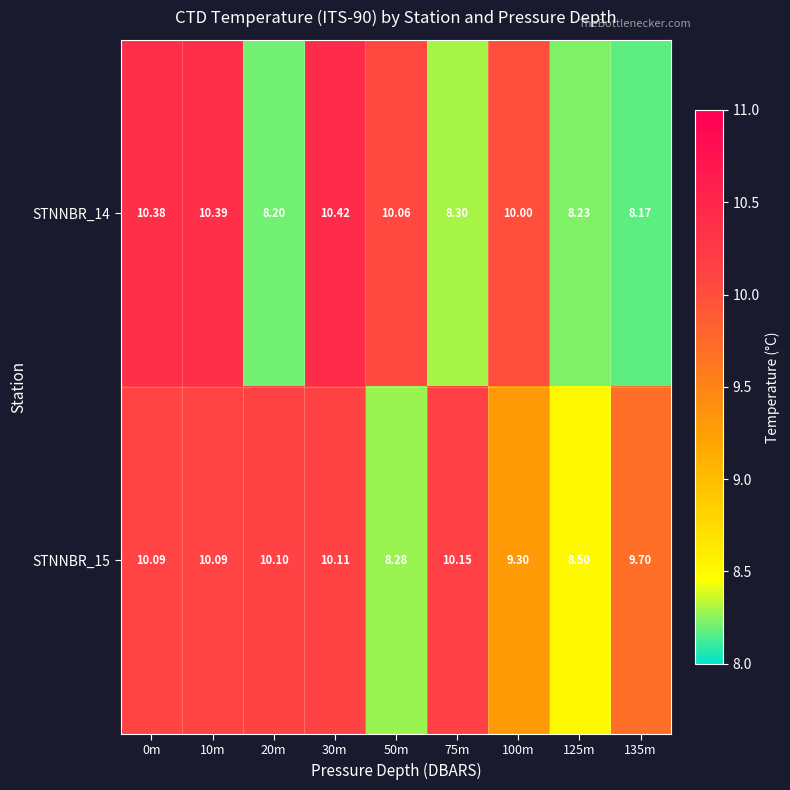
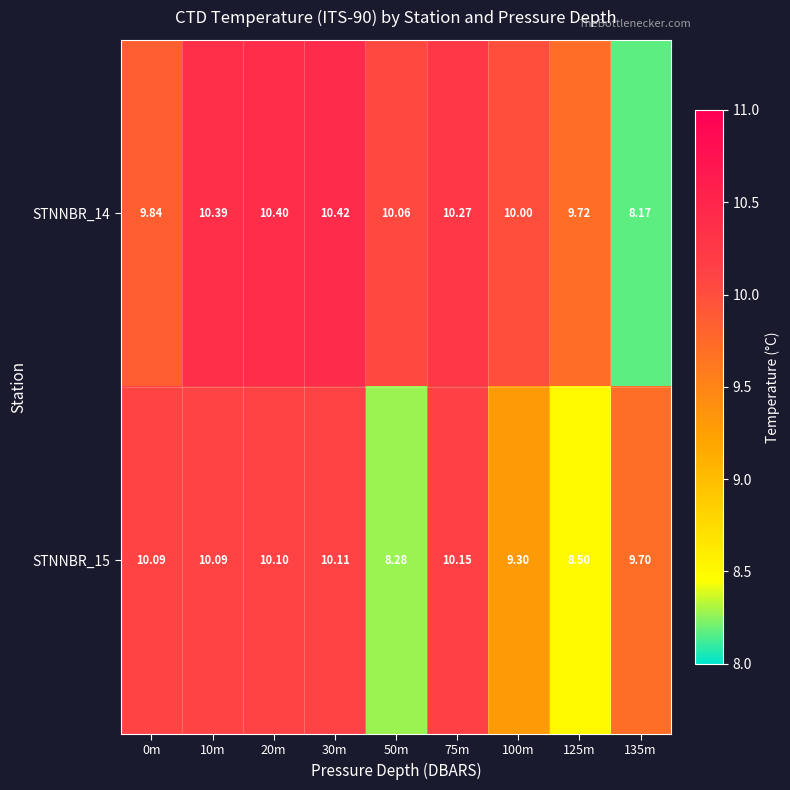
STNNBR_14, 0m: 10.38 -> 9.84
STNNBR_14, 20m: 8.20 -> 10.40
STNNBR_14, 75m: 8.30 -> 10.27
STNNBR_14, 125m: 8.23 -> 9.72
